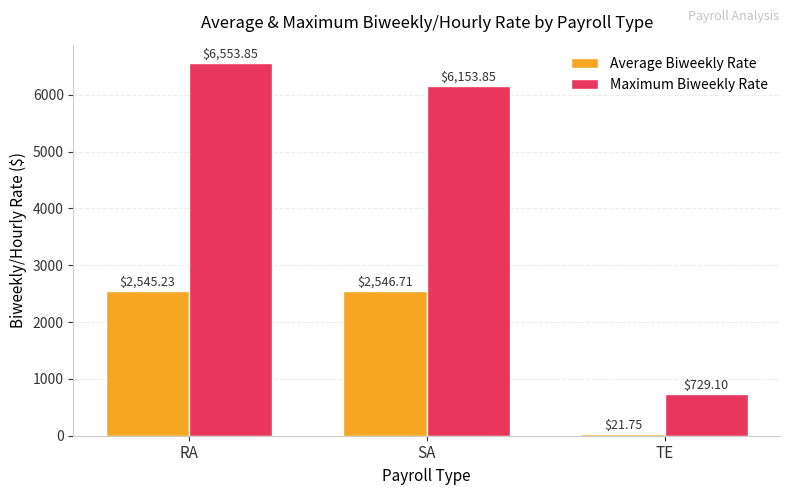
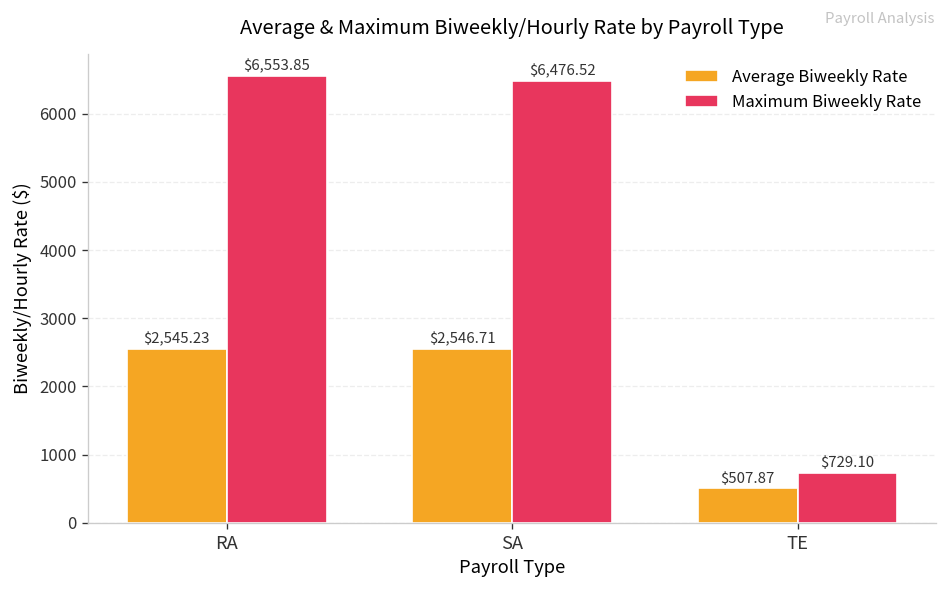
Maximum Biweekly Rate, SA: $6,153.85 -> $6,476.52
Average Biweekly Rate, TE: $21.75 -> $507.87
